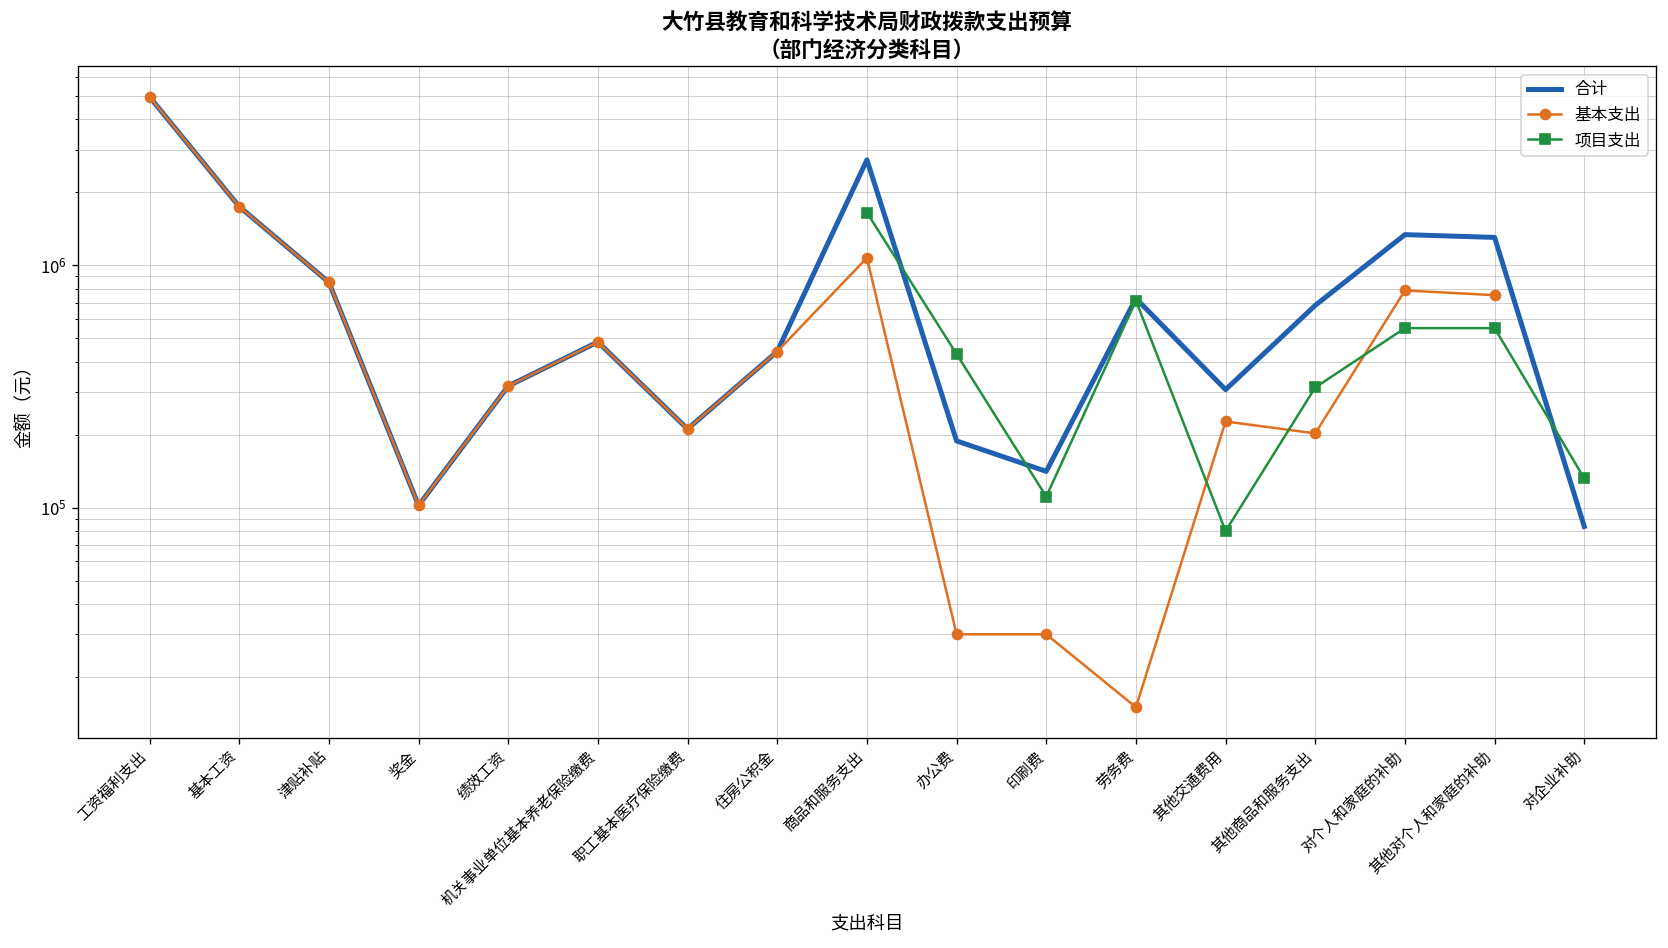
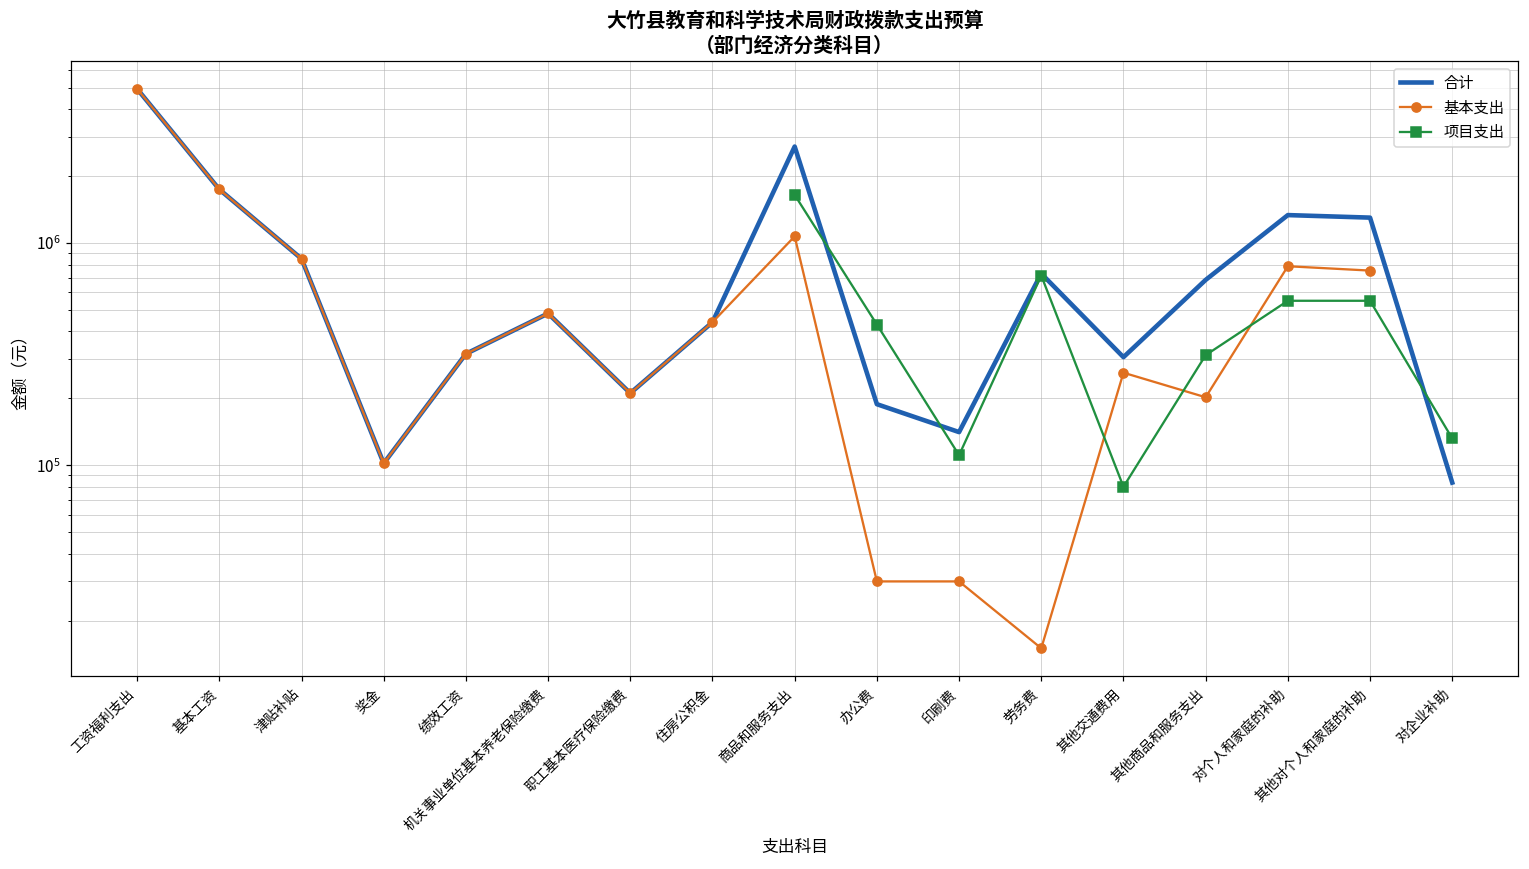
基本支出, 其他交通费用: 230000 -> 260000
